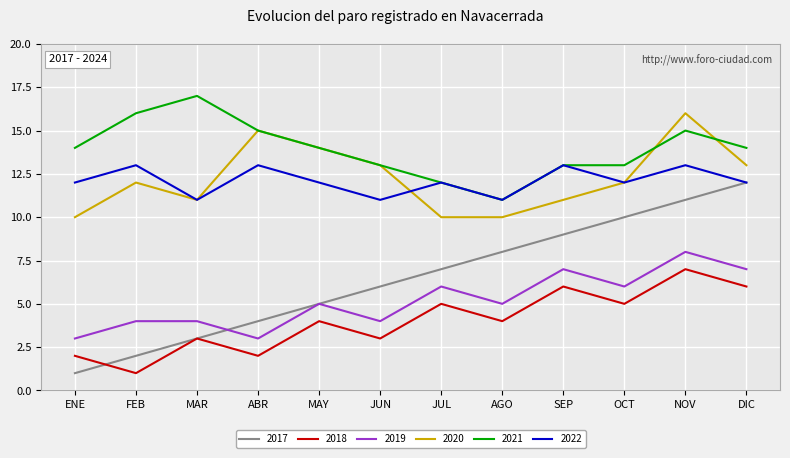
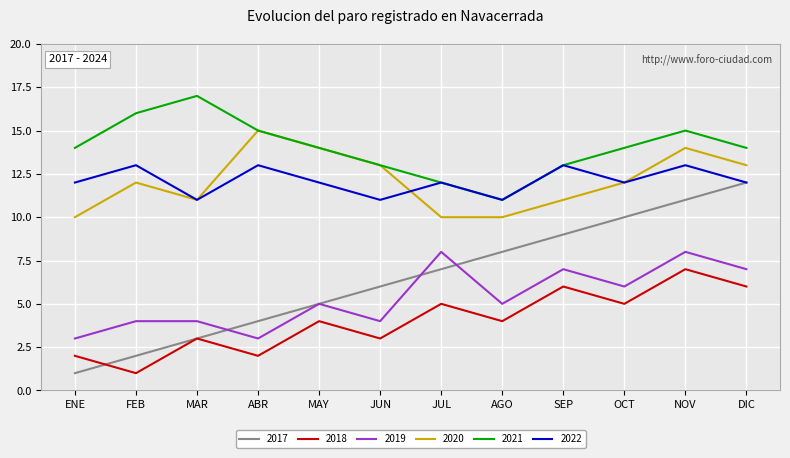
2019, JUL: 6 -> 8
2021, OCT: 13 -> 14
2020, NOV: 16 -> 14
